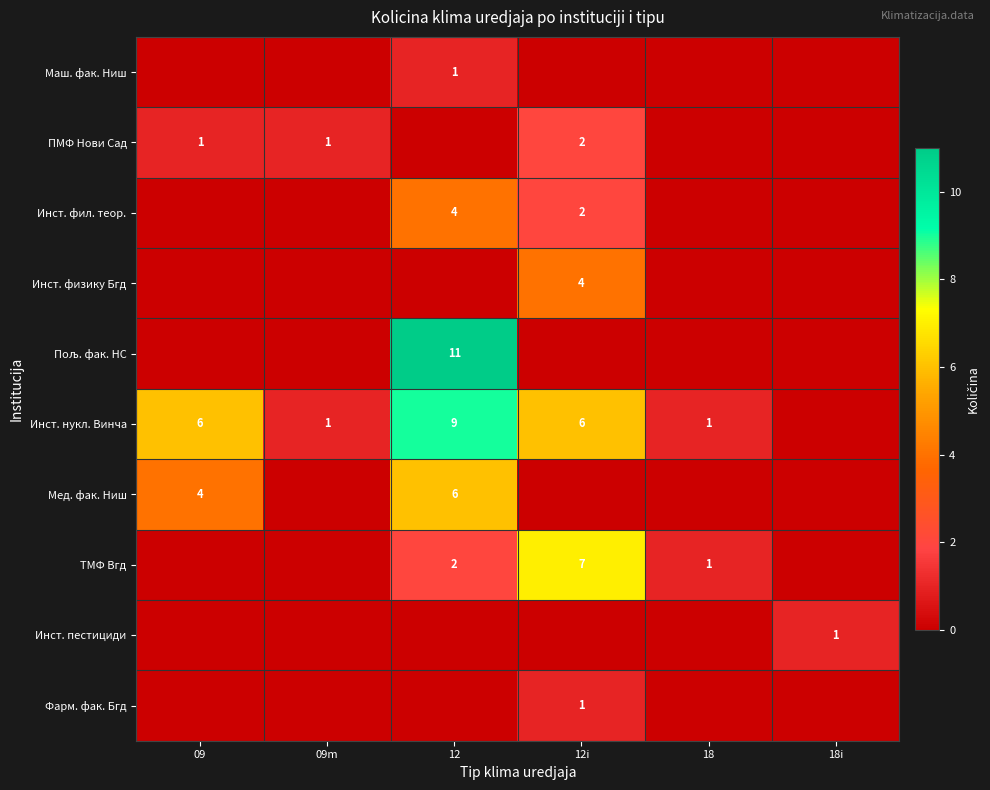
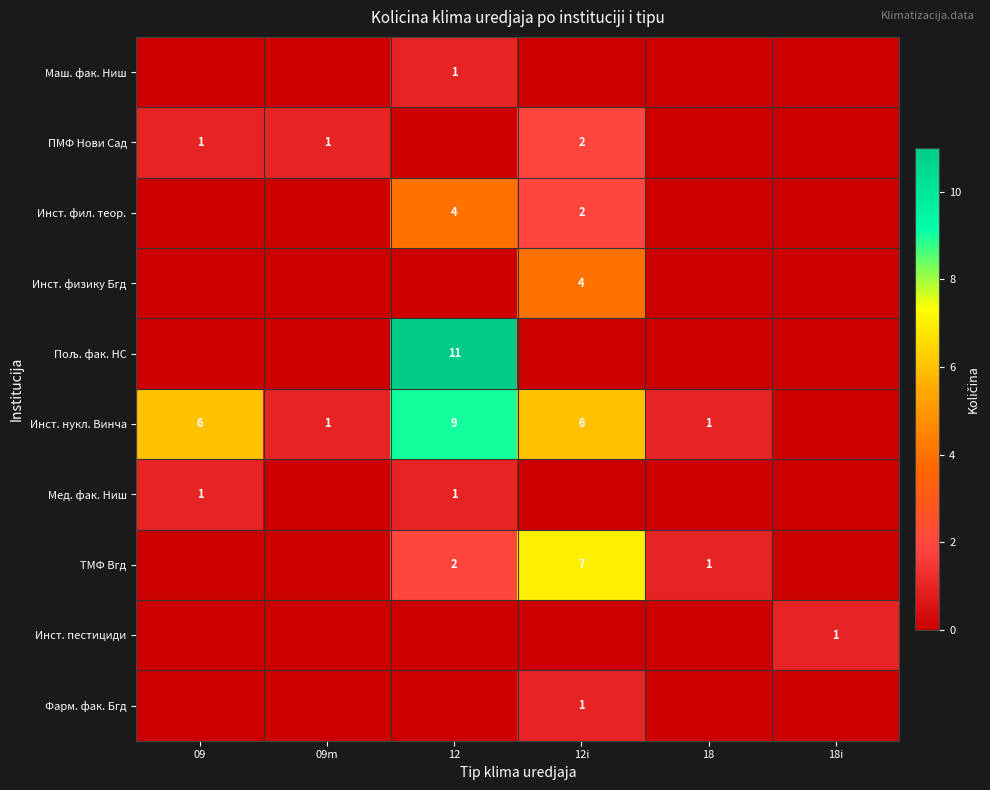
Мед. фак. Ниш, 09: 4 -> 1
Мед. фак. Ниш, 12: 6 -> 1
